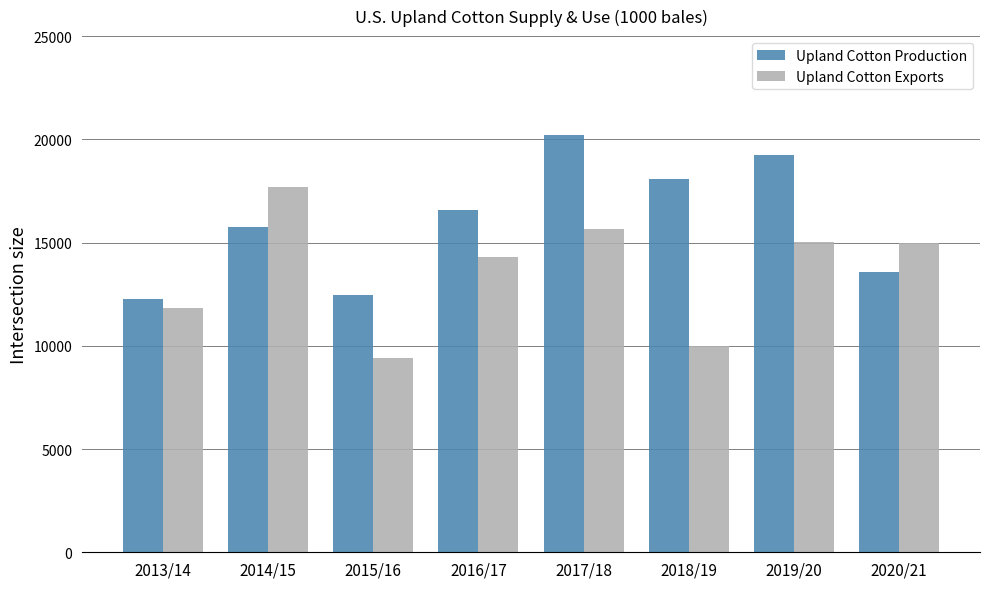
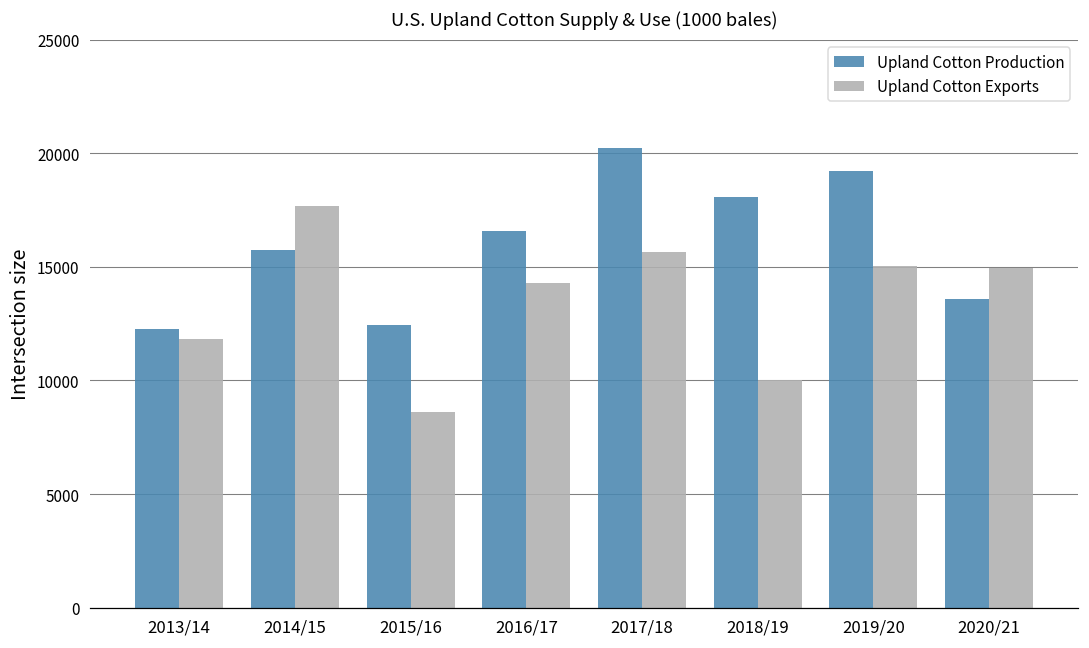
Upland Cotton Exports, 2015/16: 9400 -> 8600
